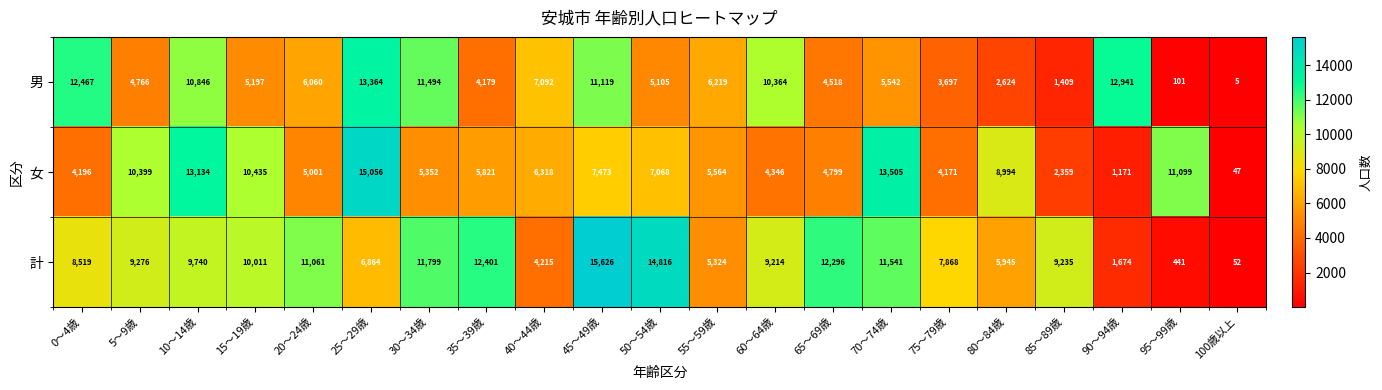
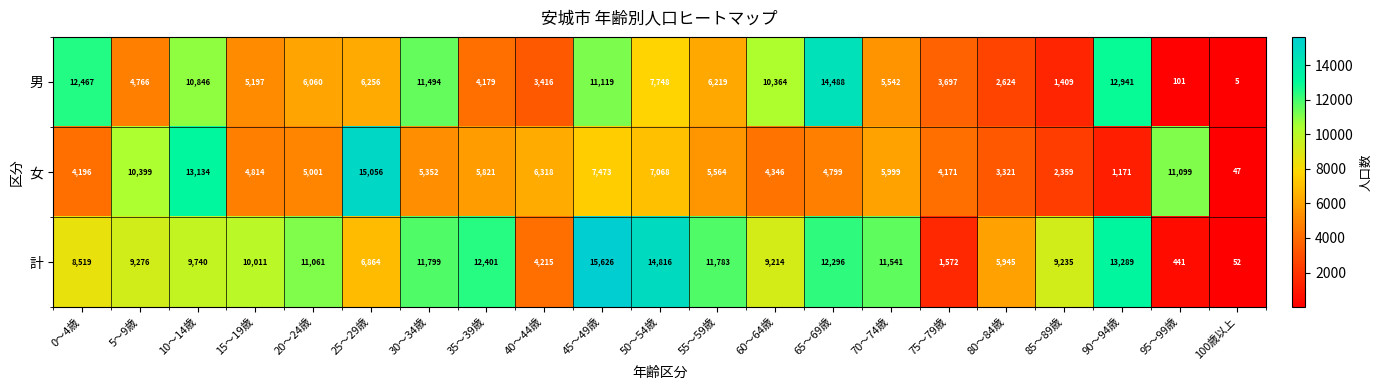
男, 25～29歳: 13,364 -> 6,256
男, 40～44歳: 7,092 -> 3,416
男, 50～54歳: 5,105 -> 7,748
男, 65～69歳: 4,518 -> 14,488
女, 15～19歳: 10,435 -> 4,814
女, 70～74歳: 13,505 -> 5,999
女, 80～84歳: 8,994 -> 3,321
計, 55～59歳: 5,324 -> 11,783
計, 75～79歳: 7,868 -> 1,572
計, 90～94歳: 1,674 -> 13,289
